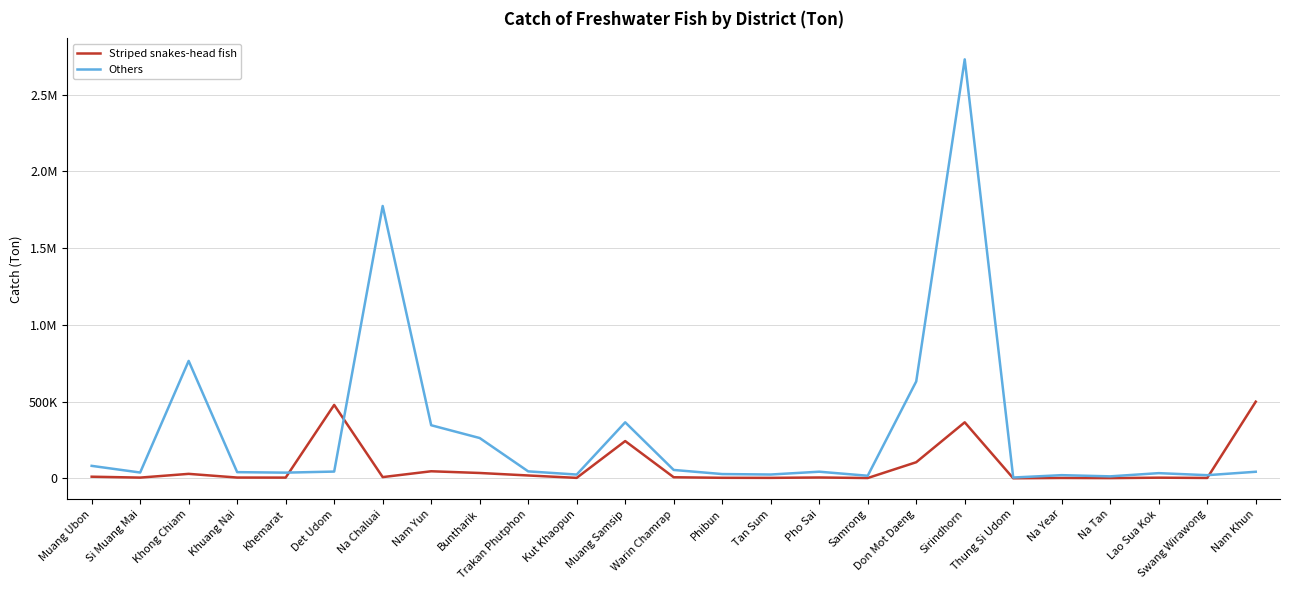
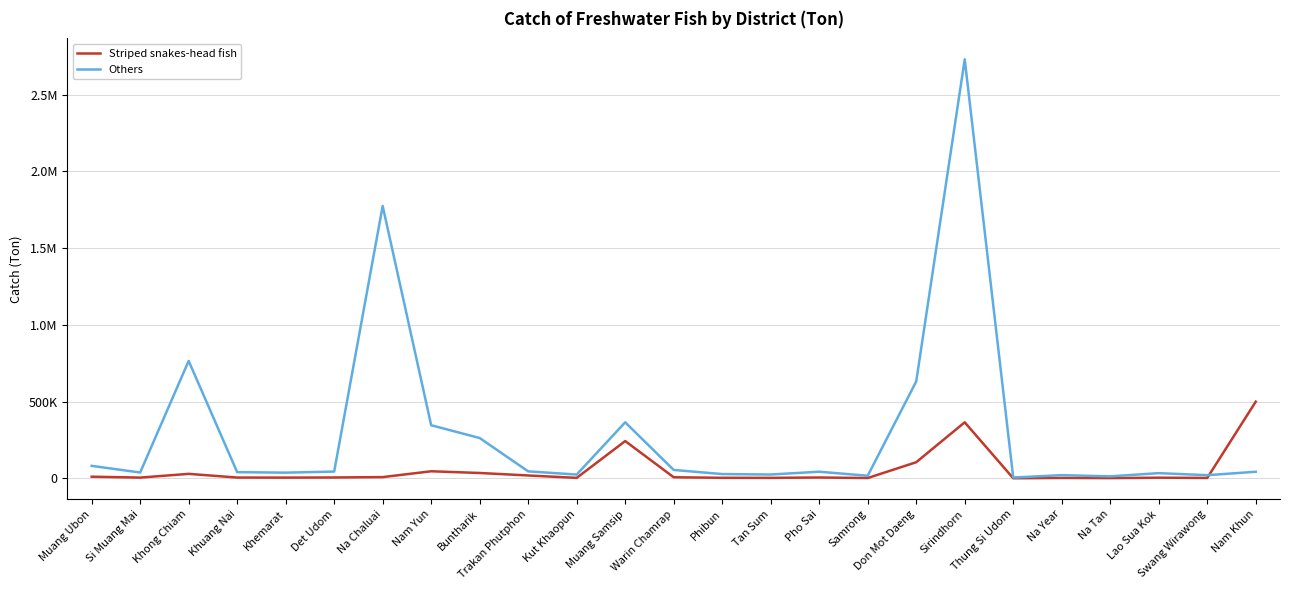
Striped snakes-head fish, Det Udom: 480000 -> 10000
